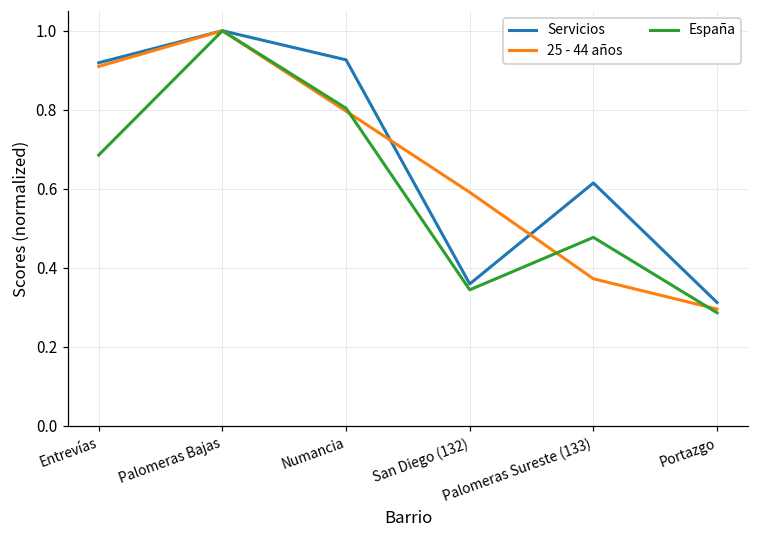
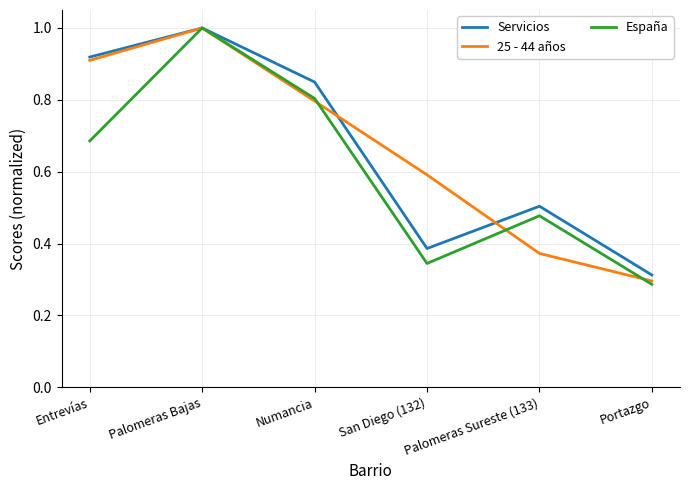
Servicios, Numancia: 0.93 -> 0.85
Servicios, San Diego (132): 0.36 -> 0.39
Servicios, Palomeras Sureste (133): 0.61 -> 0.50
